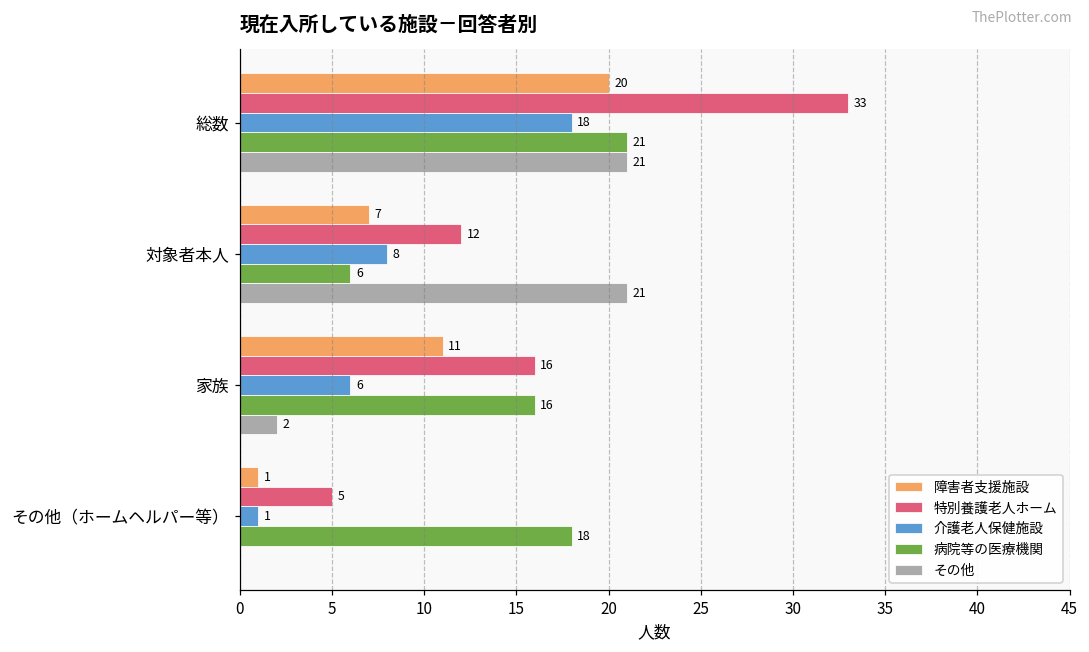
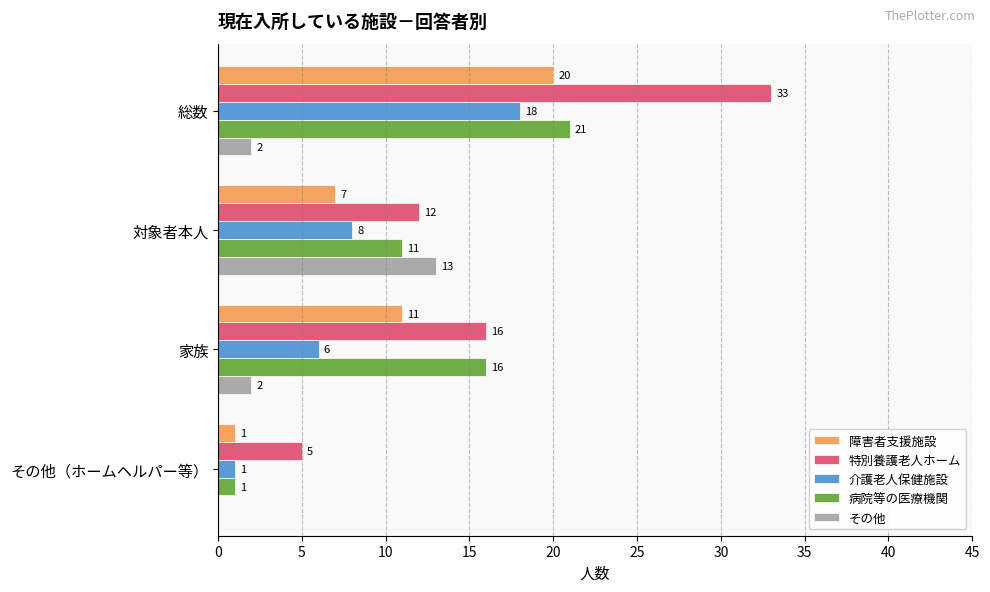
その他, 総数: 21 -> 2
病院等の医療機関, 対象者本人: 6 -> 11
その他, 対象者本人: 21 -> 13
病院等の医療機関, その他（ホームヘルパー等）: 18 -> 1
